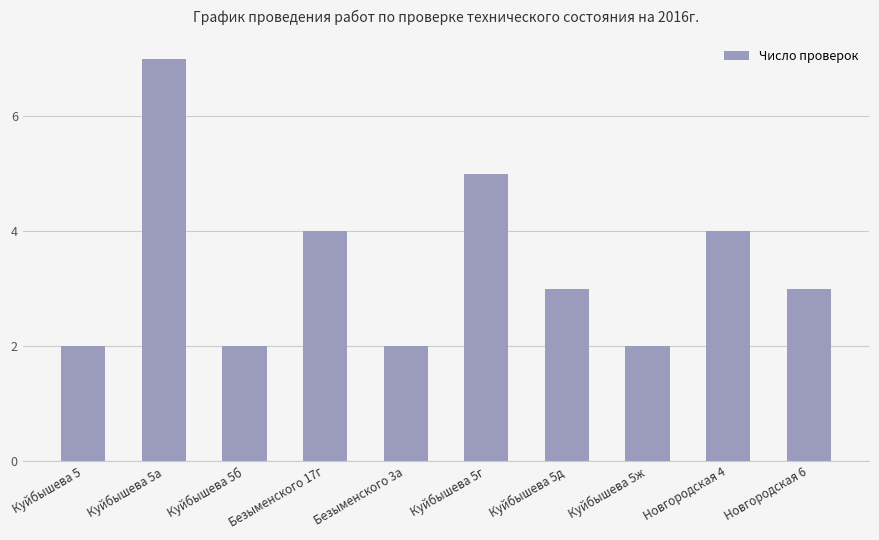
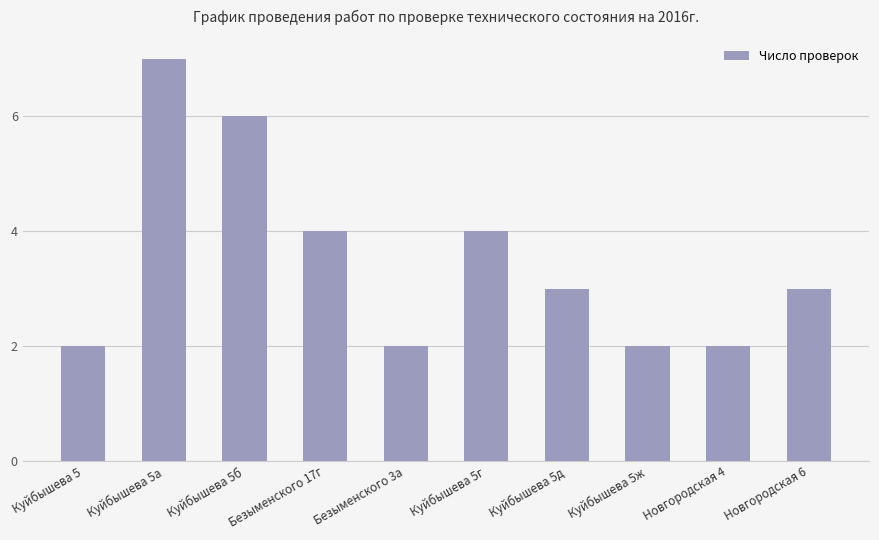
Куйбышева 5б: 2 -> 6
Куйбышева 5г: 5 -> 4
Новгородская 4: 4 -> 2
